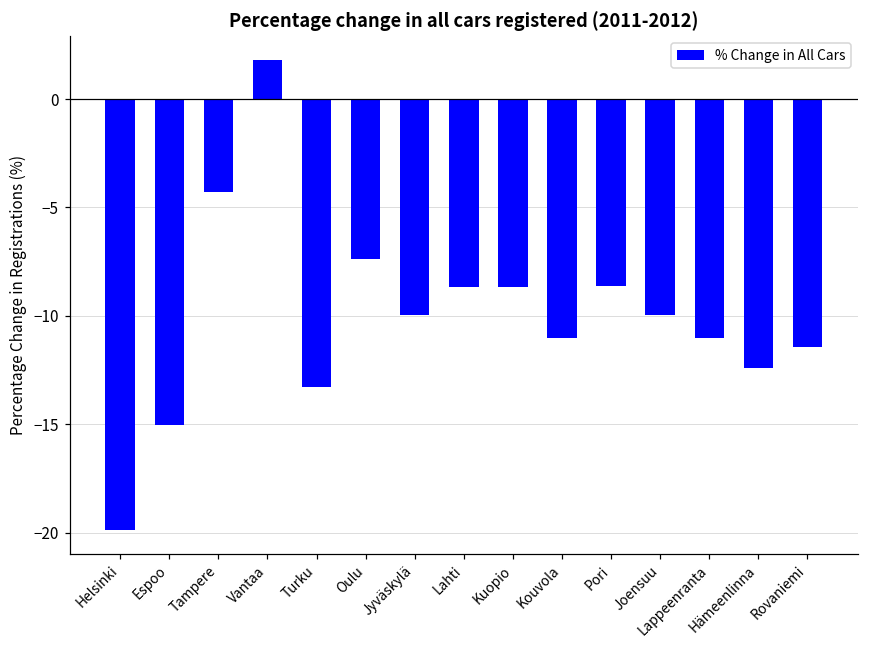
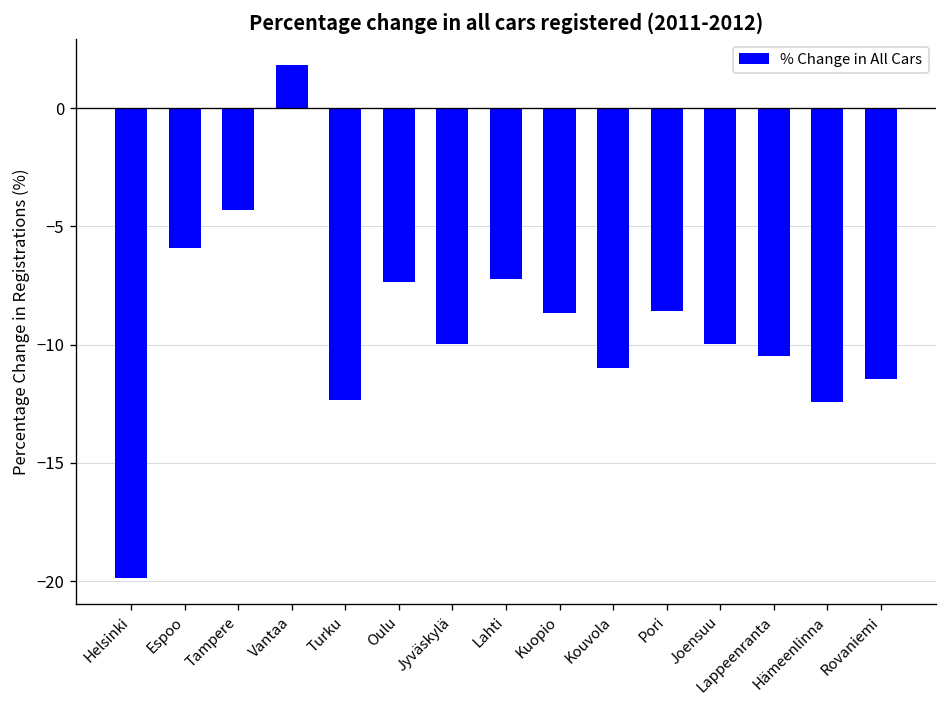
Espoo: -15.0 -> -5.9
Turku: -13.3 -> -12.3
Lahti: -8.7 -> -7.2
Lappeenranta: -11.0 -> -10.5
